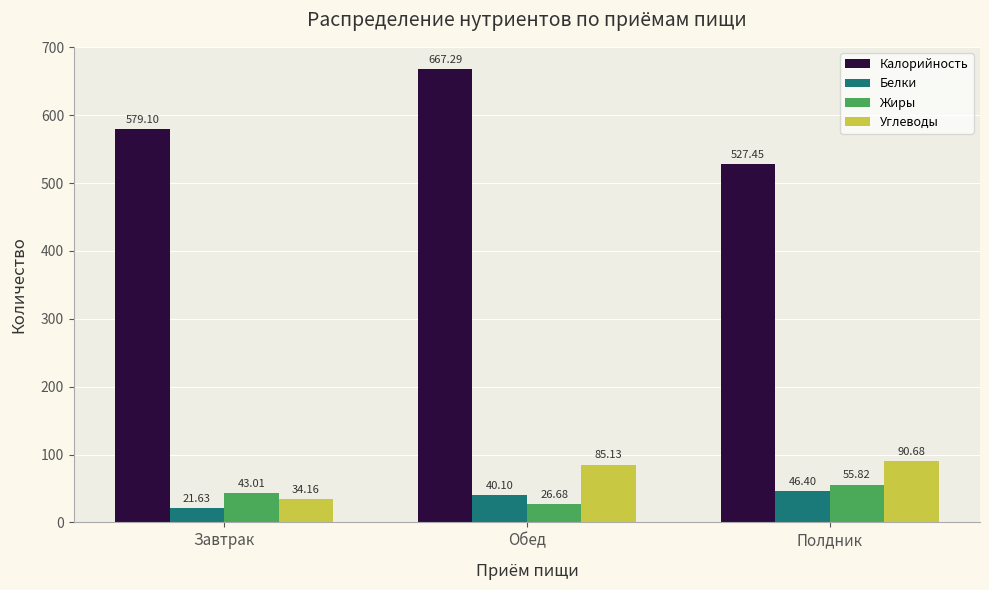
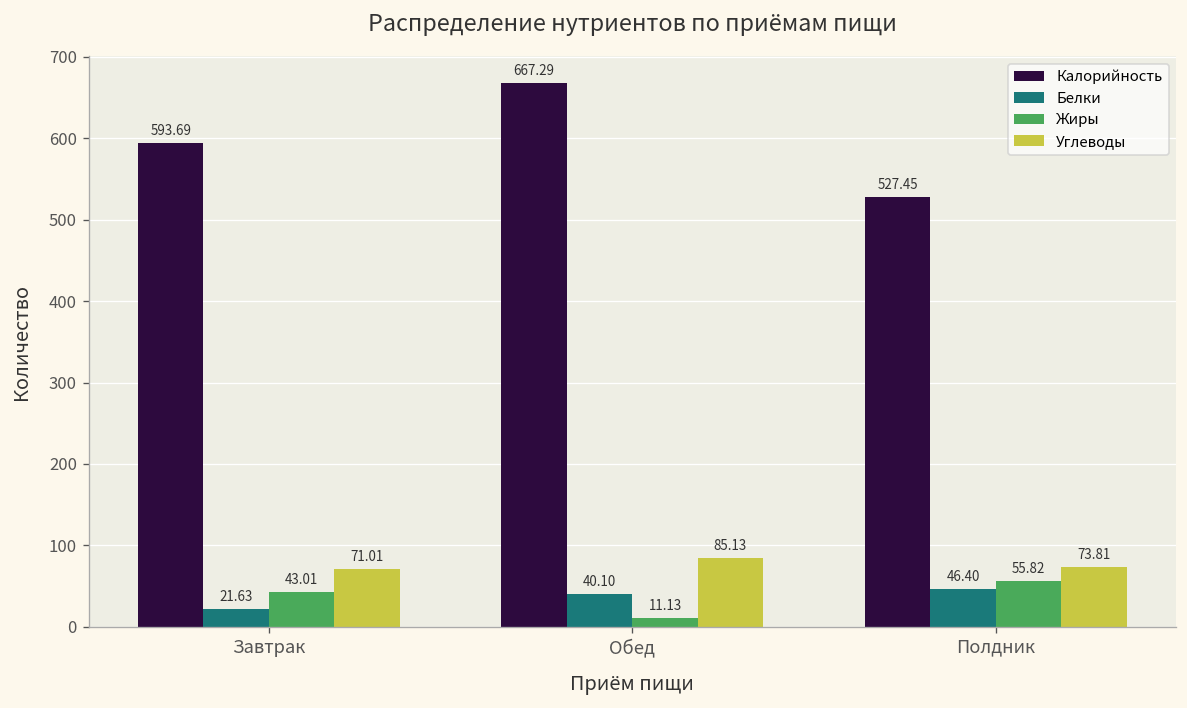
Калорийность, Завтрак: 579.10 -> 593.69
Углеводы, Завтрак: 34.16 -> 71.01
Жиры, Обед: 26.68 -> 11.13
Углеводы, Полдник: 90.68 -> 73.81
